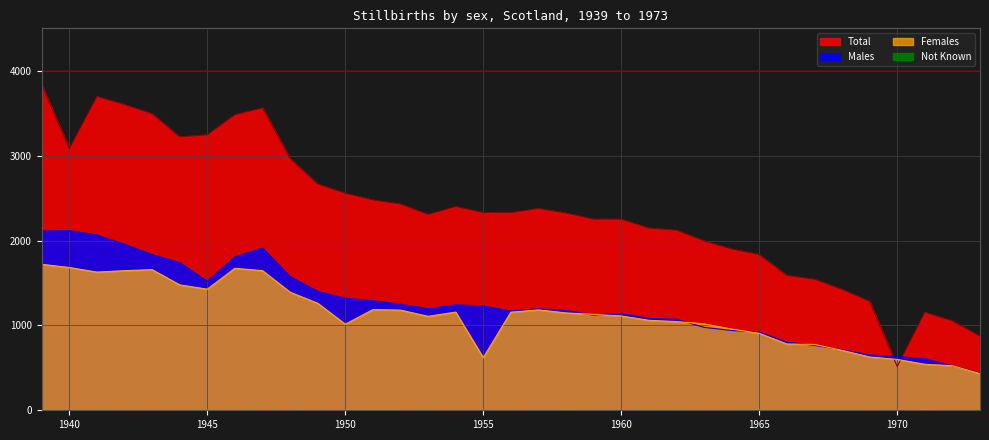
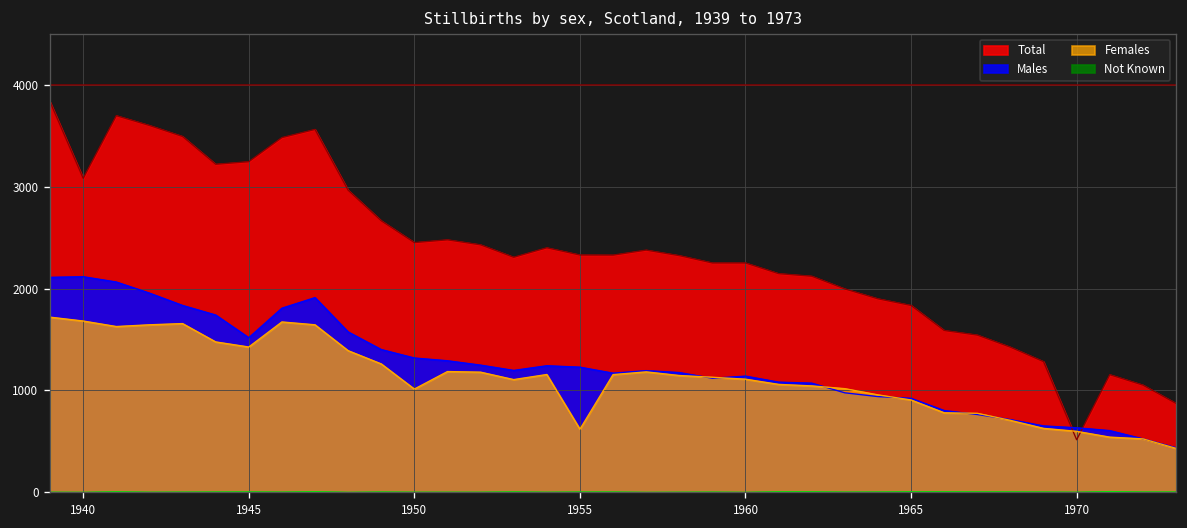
Total, 1950: 2600 -> 2500
